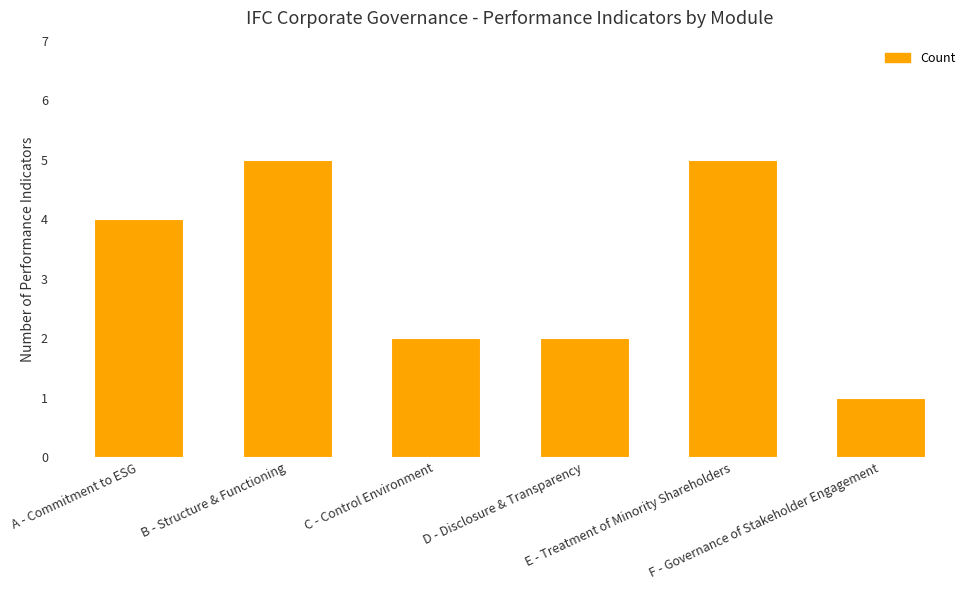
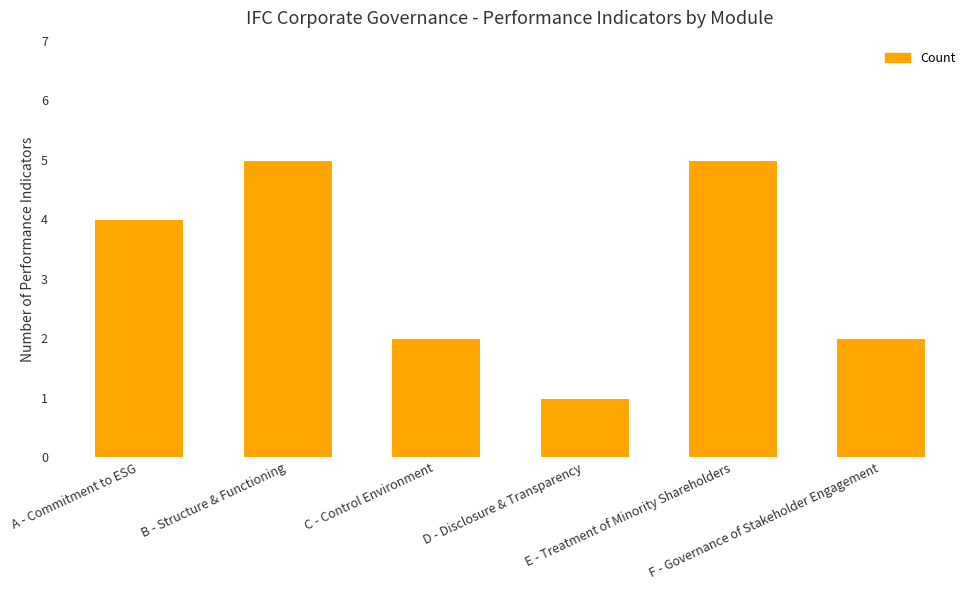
D - Disclosure & Transparency: 2 -> 1
F - Governance of Stakeholder Engagement: 1 -> 2
